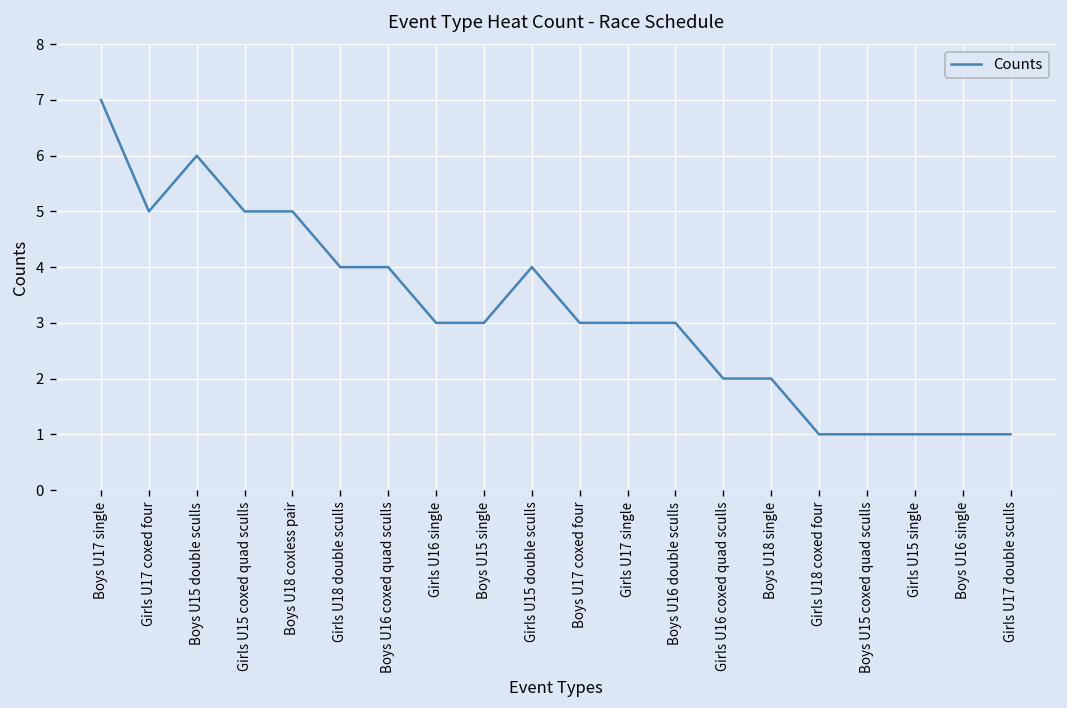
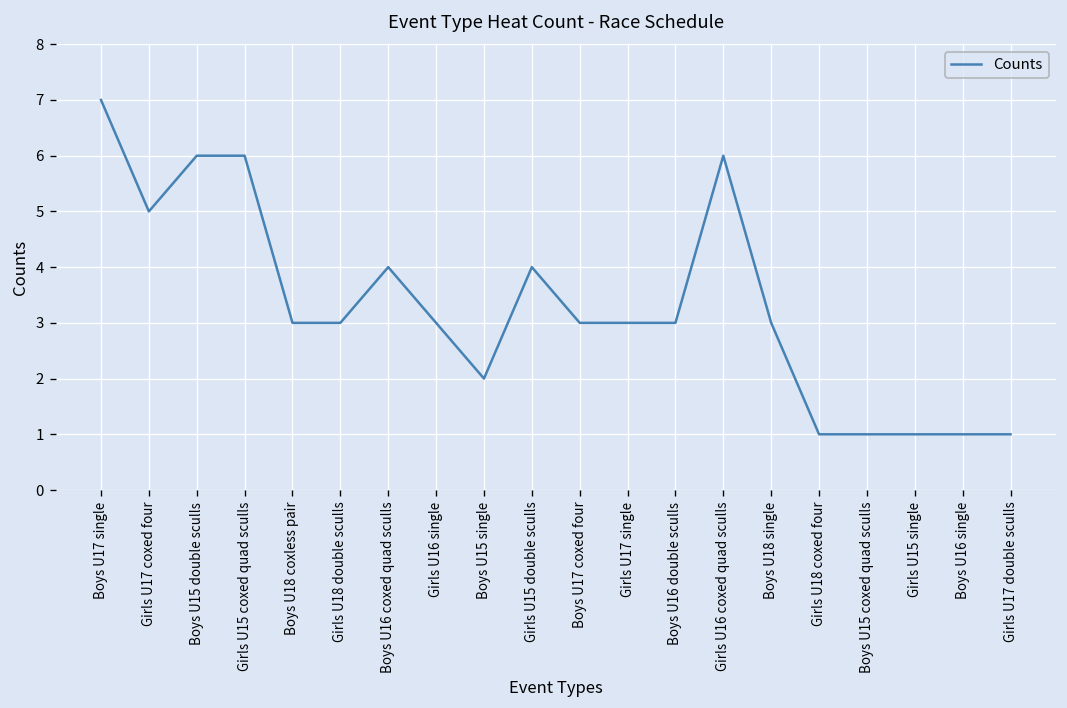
Girls U15 coxed quad sculls: 5 -> 6
Boys U18 coxless pair: 5 -> 3
Girls U18 double sculls: 4 -> 3
Boys U15 single: 3 -> 2
Girls U16 coxed quad sculls: 2 -> 6
Boys U18 single: 2 -> 3
